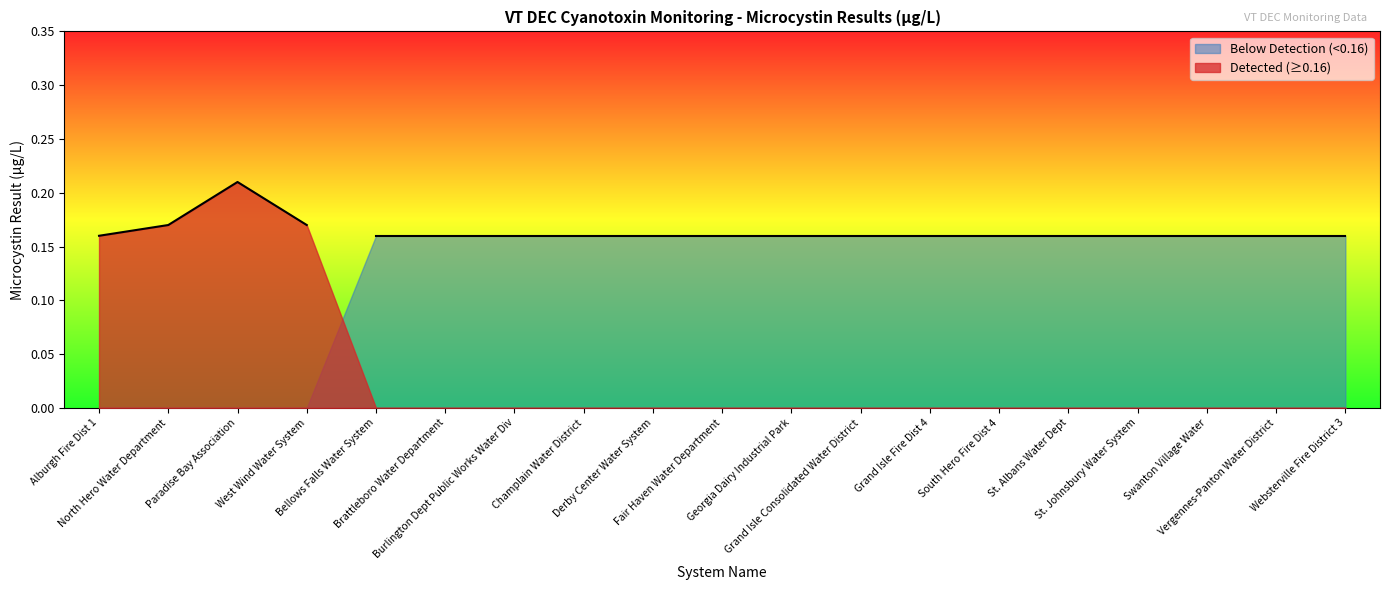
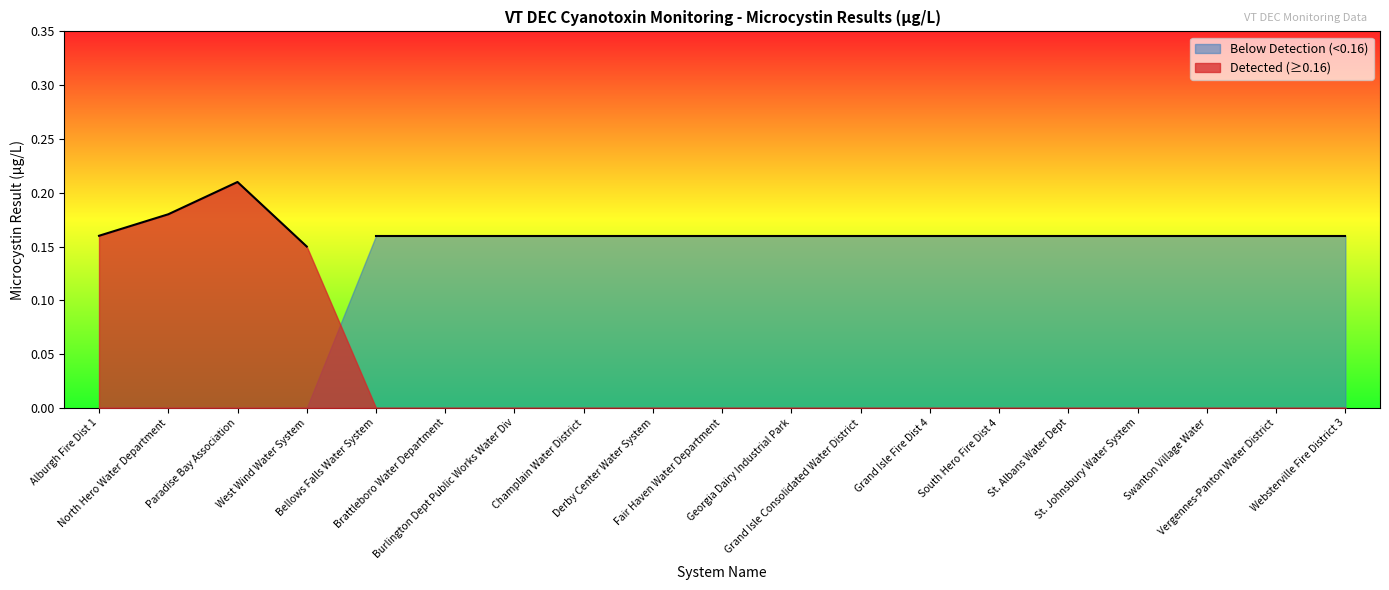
Detected (≥0.16), North Hero Water Department: 0.17 -> 0.18
Detected (≥0.16), West Wind Water System: 0.17 -> 0.15
